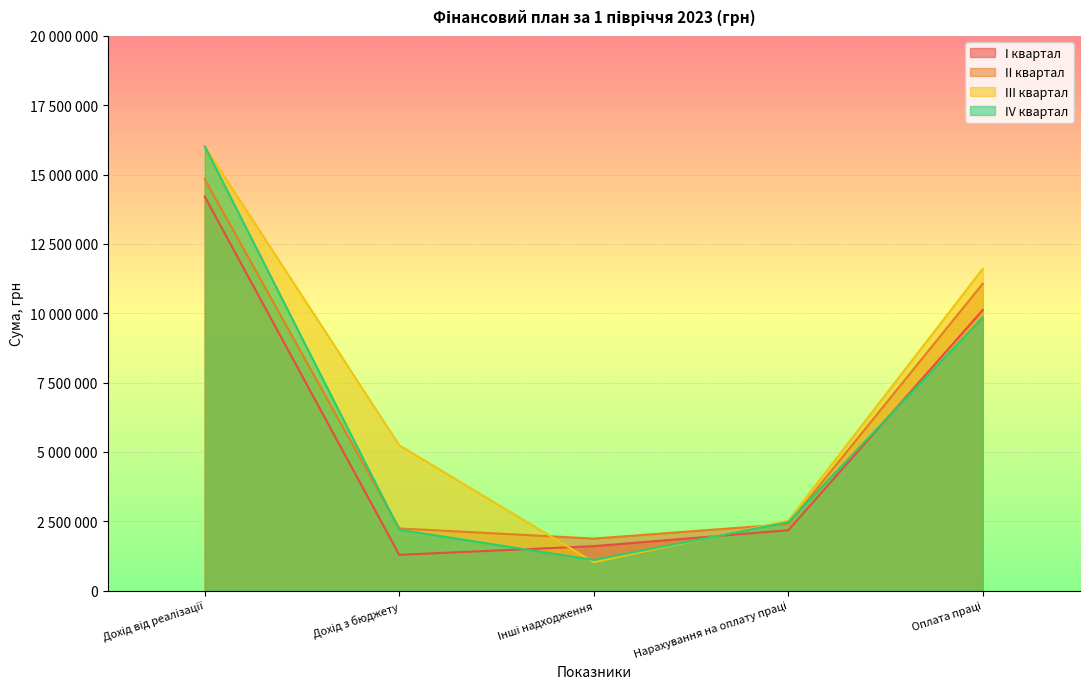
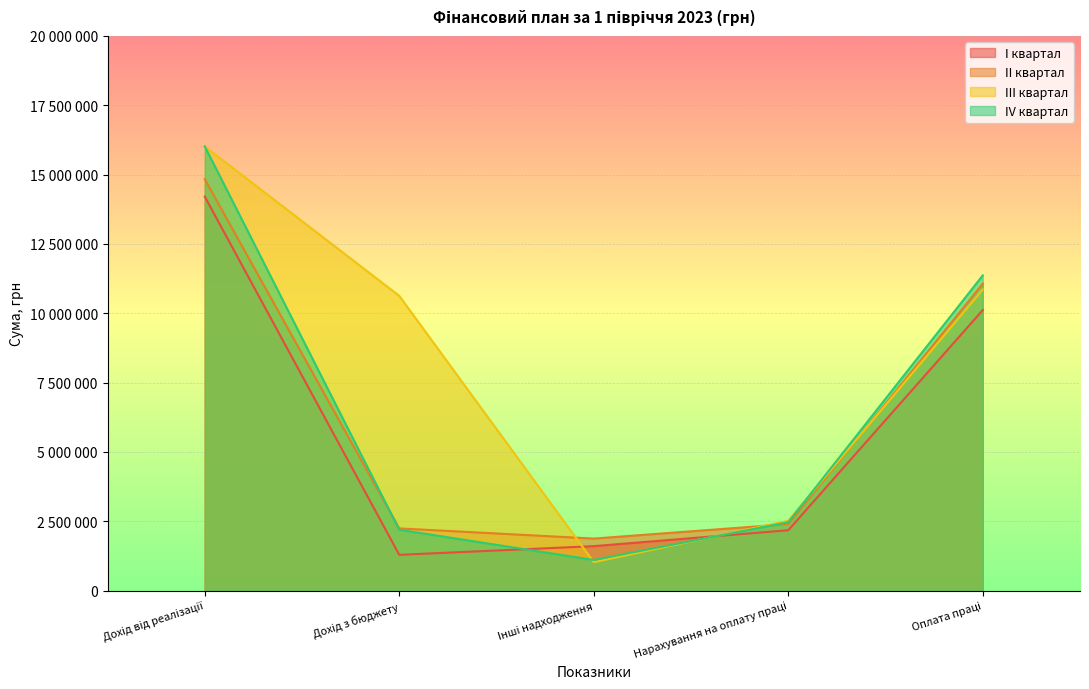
ІІІ квартал, Дохід з бюджету: 5200000 -> 10600000
ІІІ квартал, Оплата праці: 11600000 -> 10900000
ІV квартал, Оплата праці: 9800000 -> 11400000
